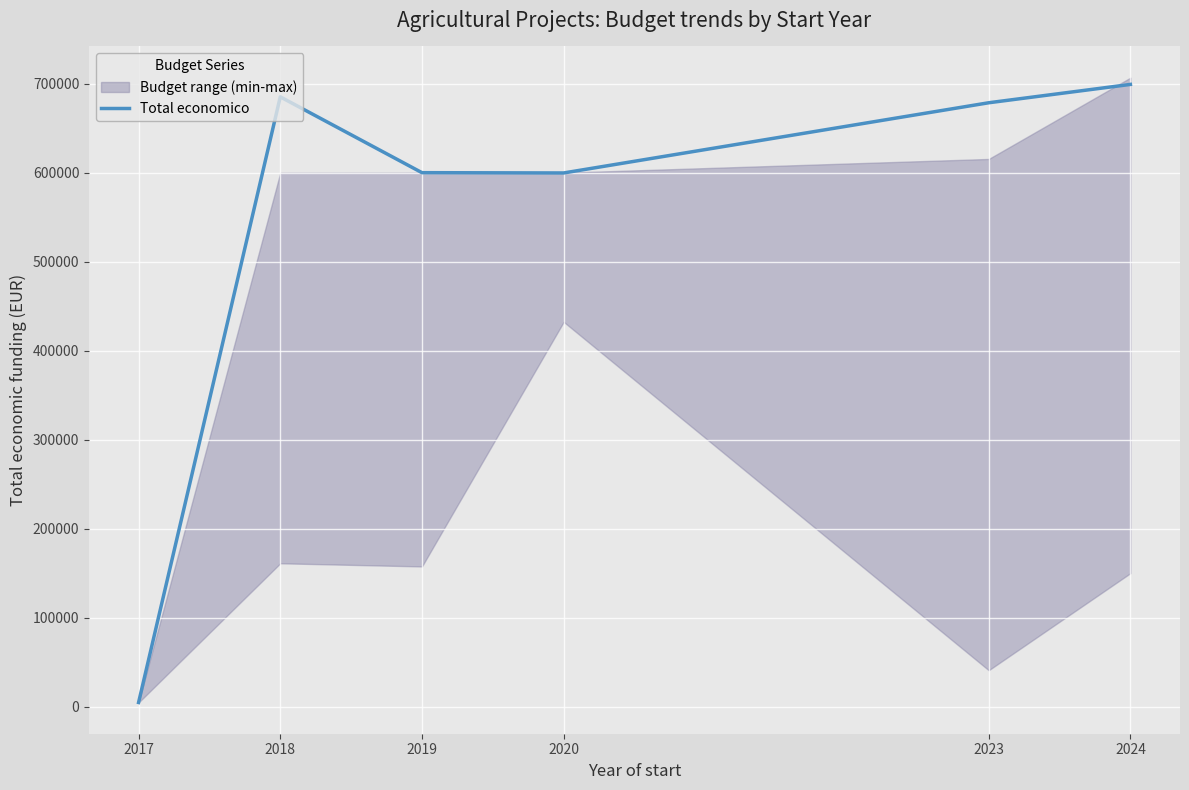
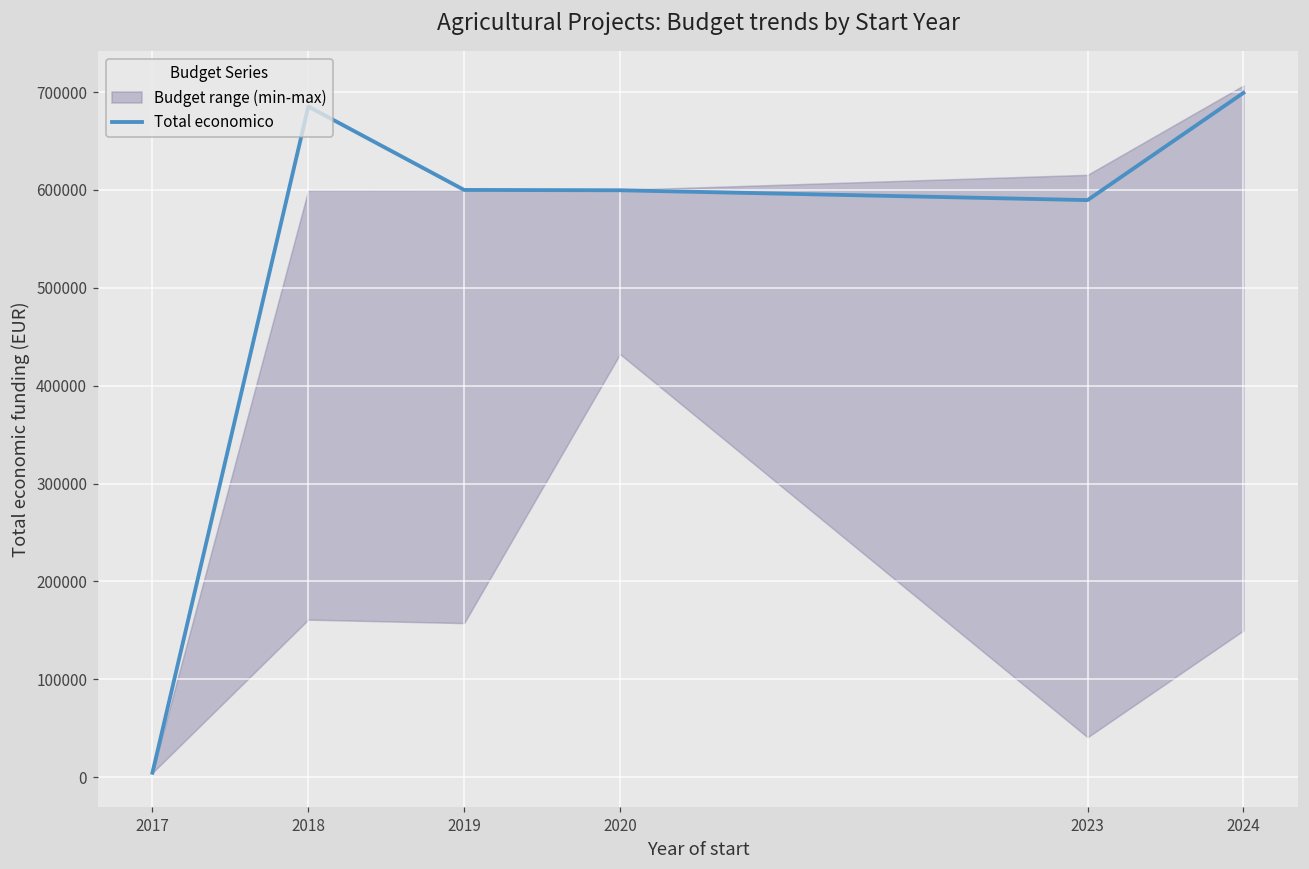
Total economico, 2023: 680000 -> 590000
